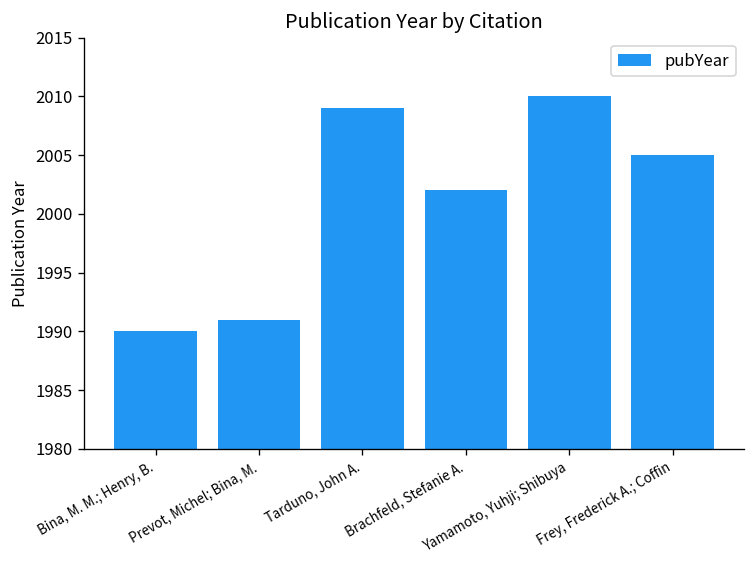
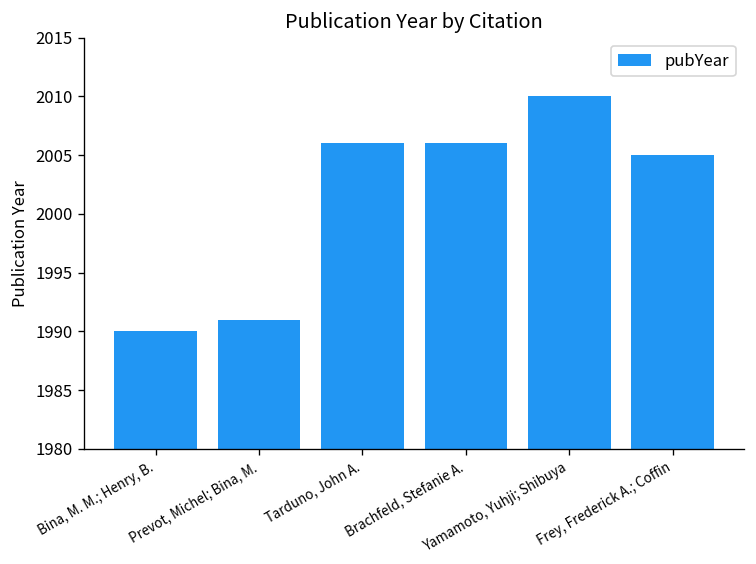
Tarduno, John A.: 2009 -> 2006
Brachfeld, Stefanie A.: 2002 -> 2006
